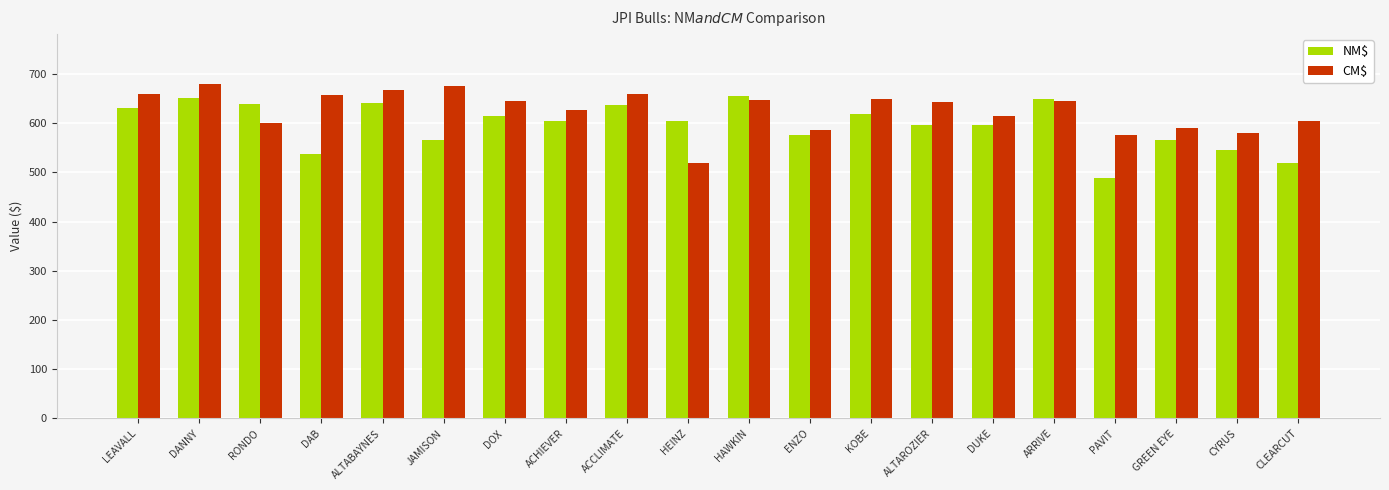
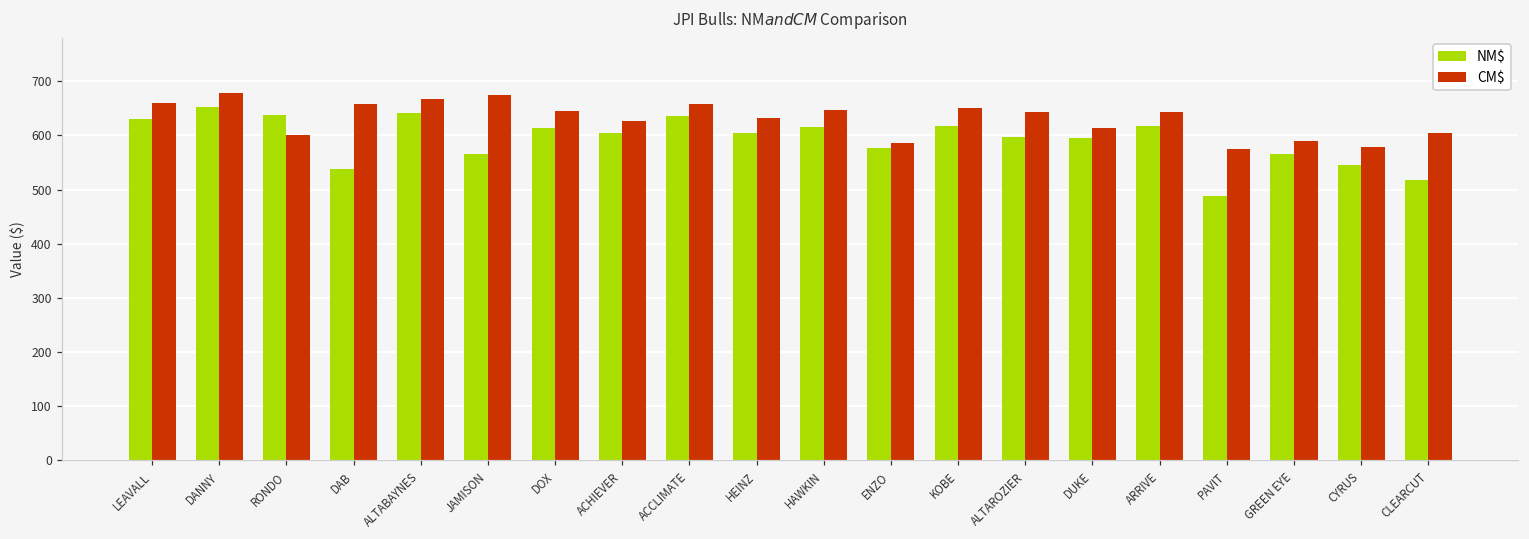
CM$, HEINZ: 520 -> 630
NM$, HAWKIN: 660 -> 620
NM$, ARRIVE: 650 -> 620
